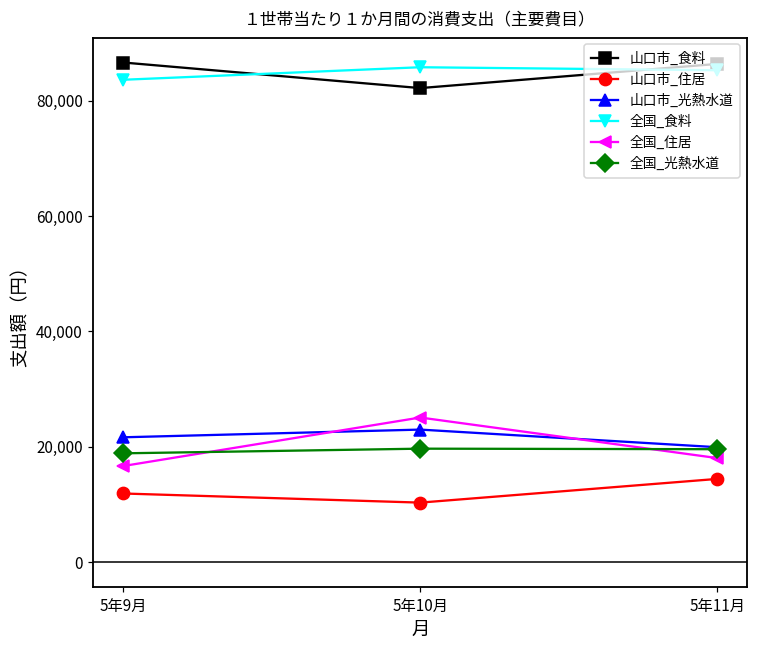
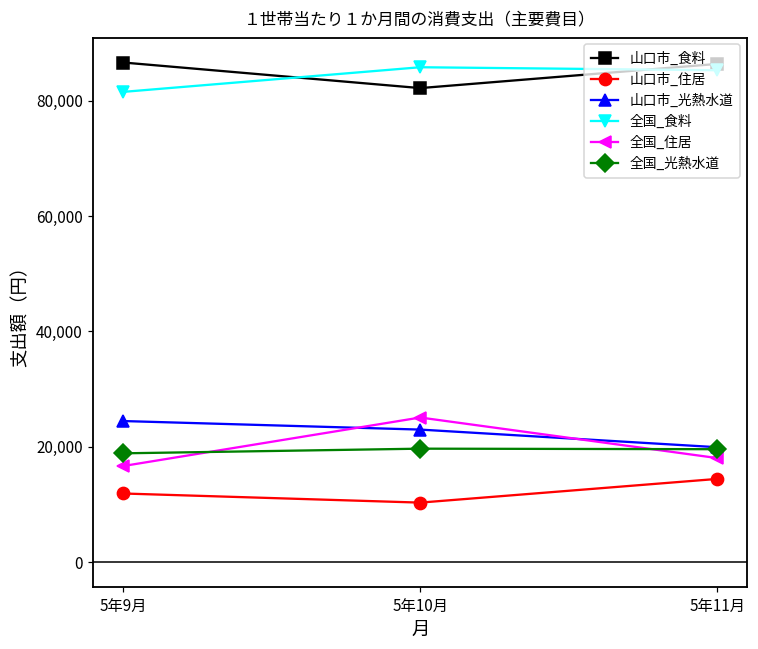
山口市_光熱水道, 5年9月: 22,000 -> 24,000
全国_食料, 5年9月: 84,000 -> 82,000
